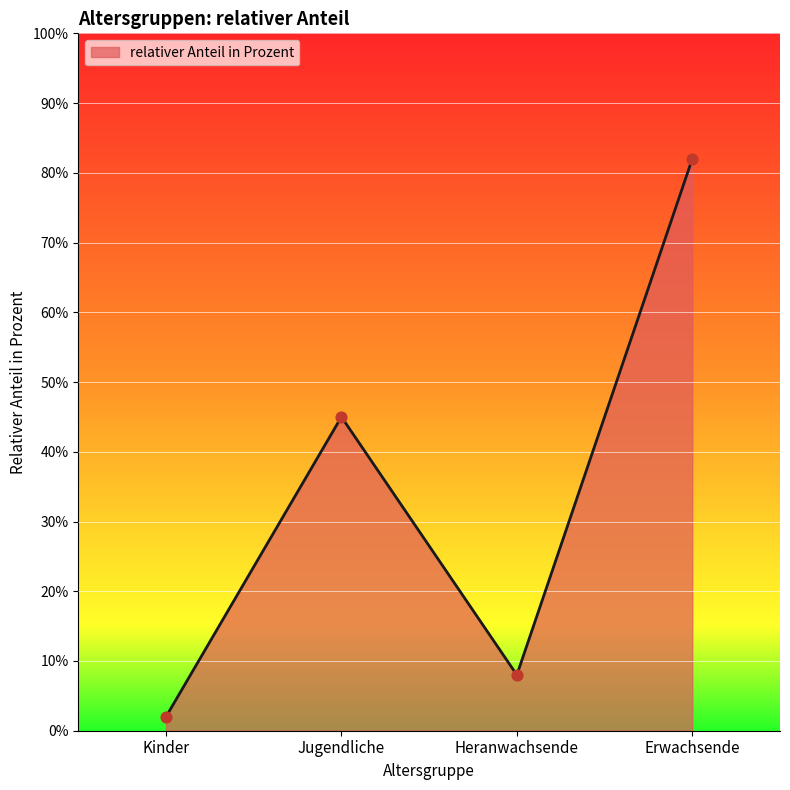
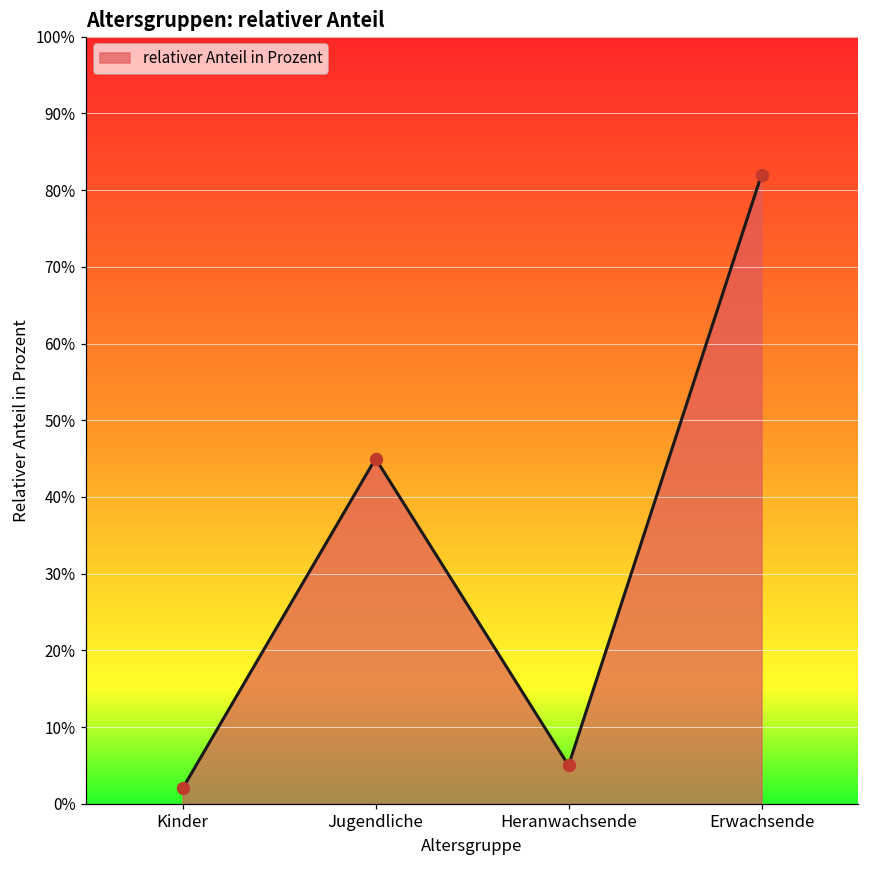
Heranwachsende: 8% -> 5%
